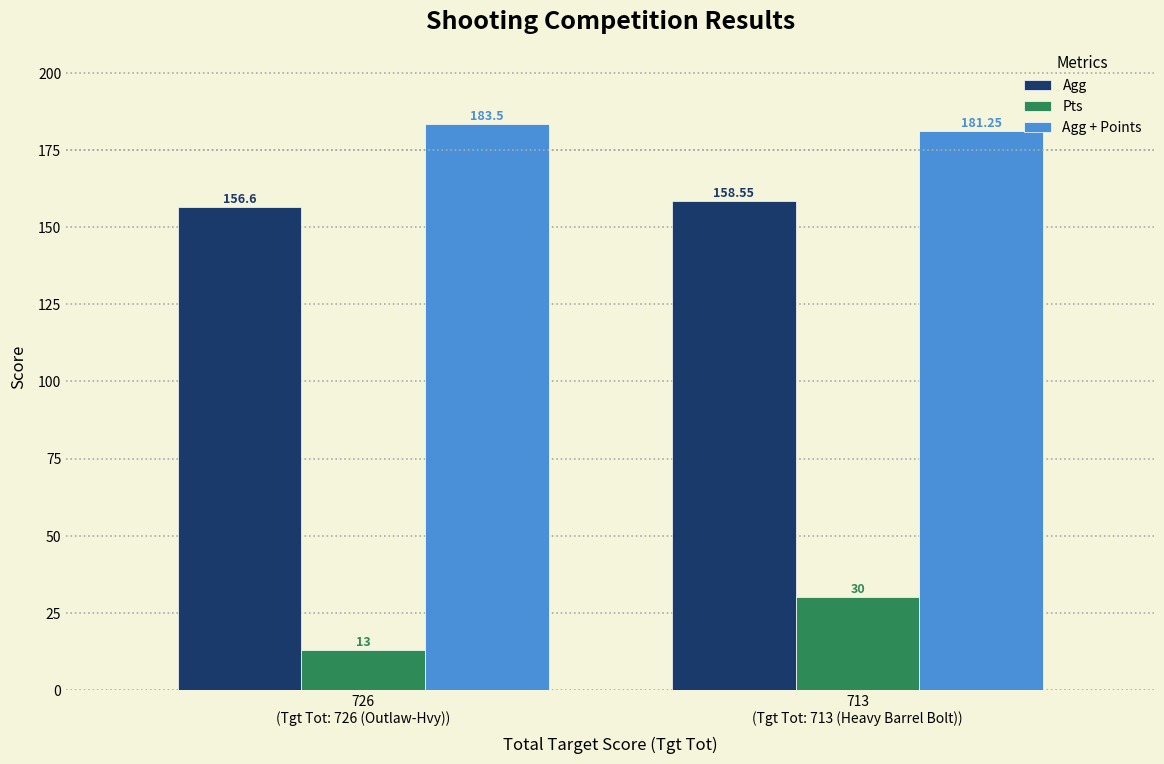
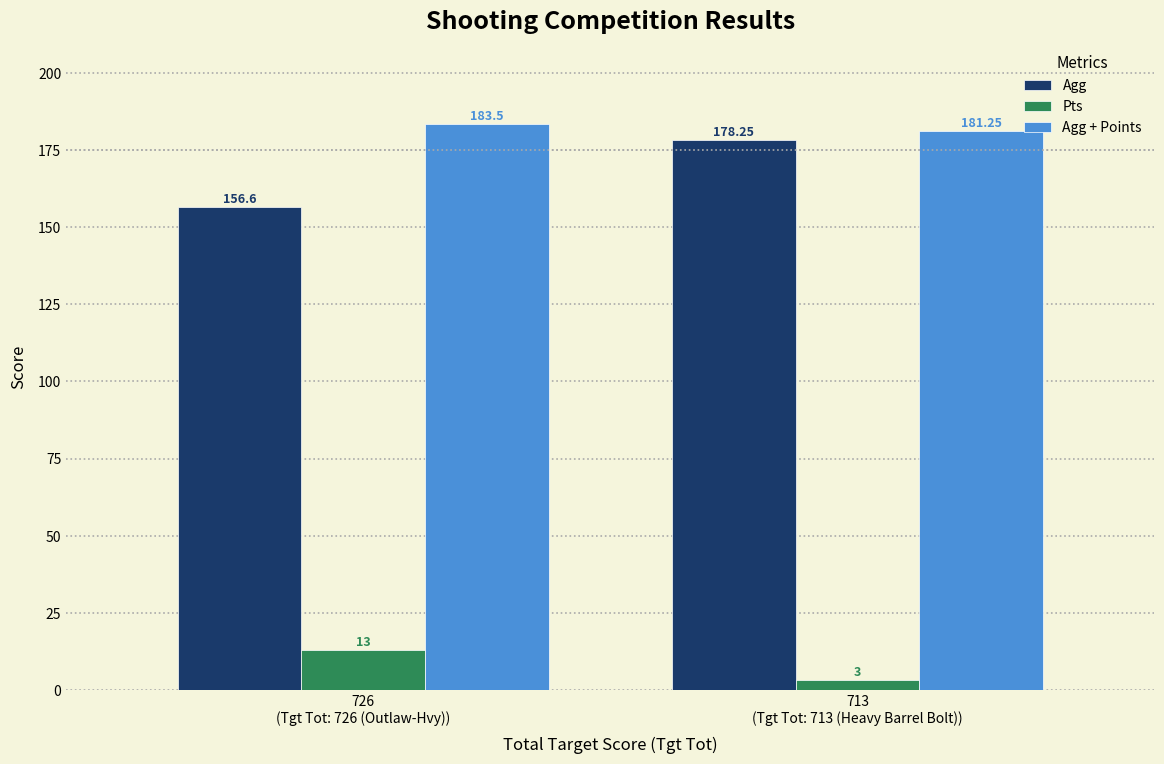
Agg, 713 (Tgt Tot: 713 (Heavy Barrel Bolt)): 158.55 -> 178.25
Pts, 713 (Tgt Tot: 713 (Heavy Barrel Bolt)): 30 -> 3
